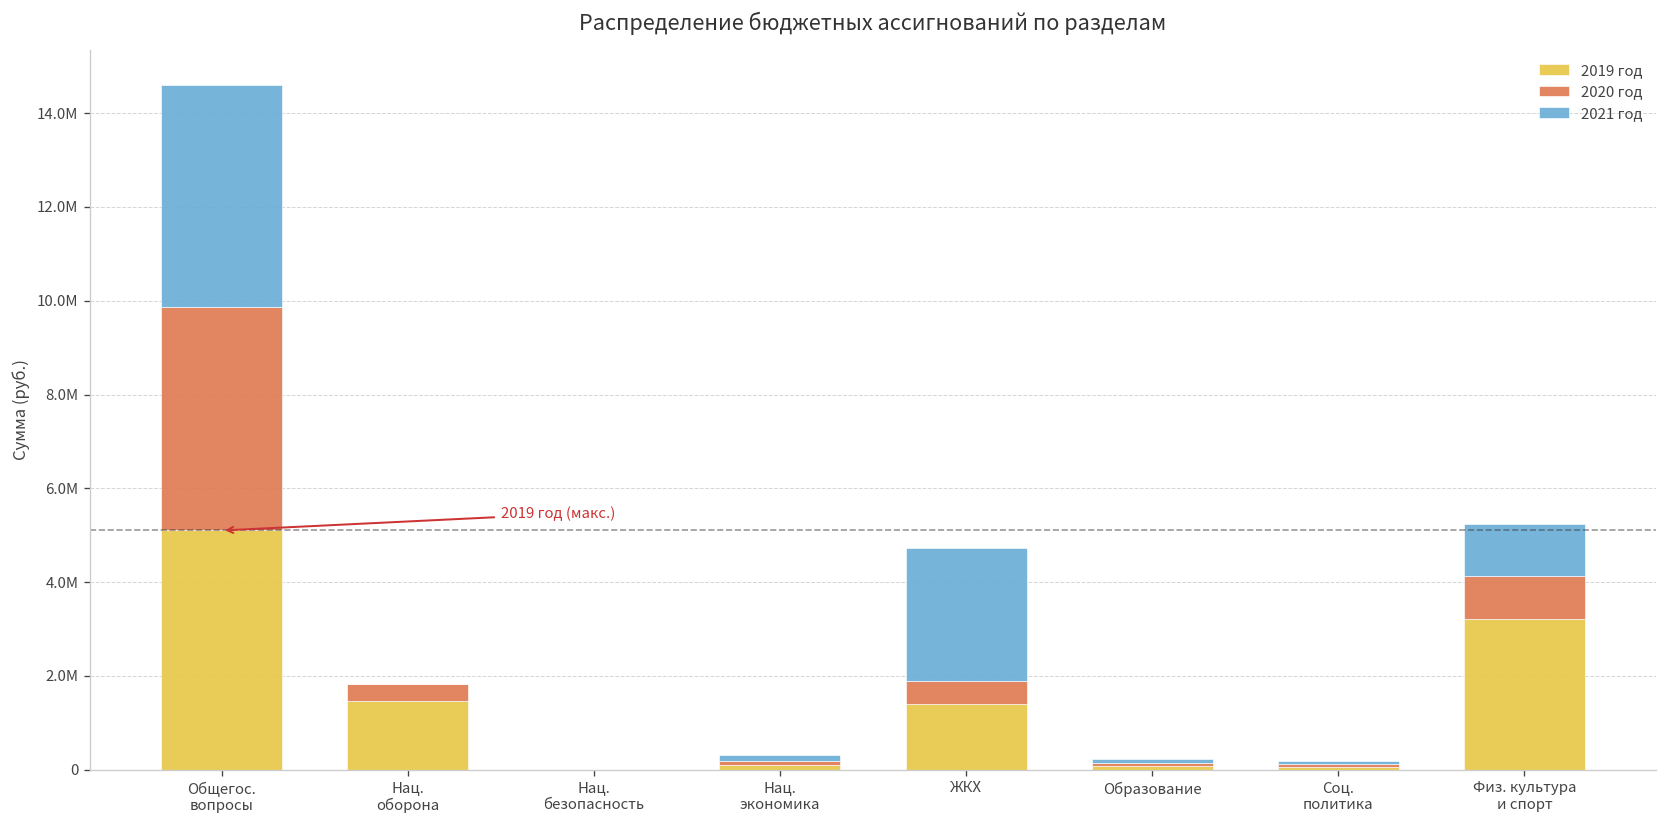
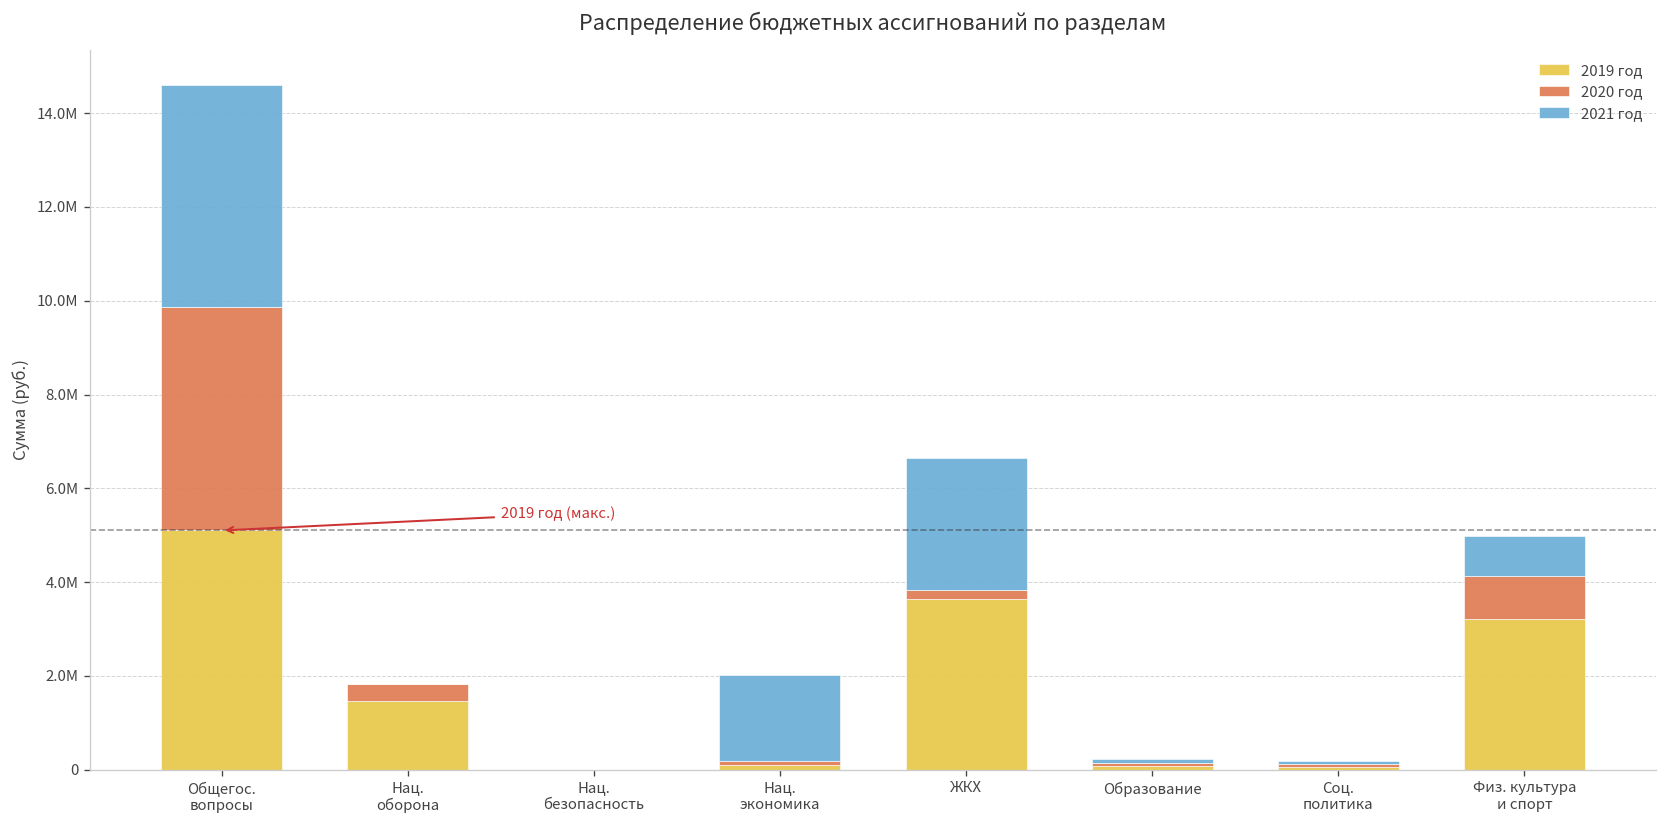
2021 год, Нац. экономика: 100000 -> 1800000
2019 год, ЖКХ: 1400000 -> 3600000
2020 год, ЖКХ: 500000 -> 200000
2021 год, Физ. культура и спорт: 1100000 -> 800000
